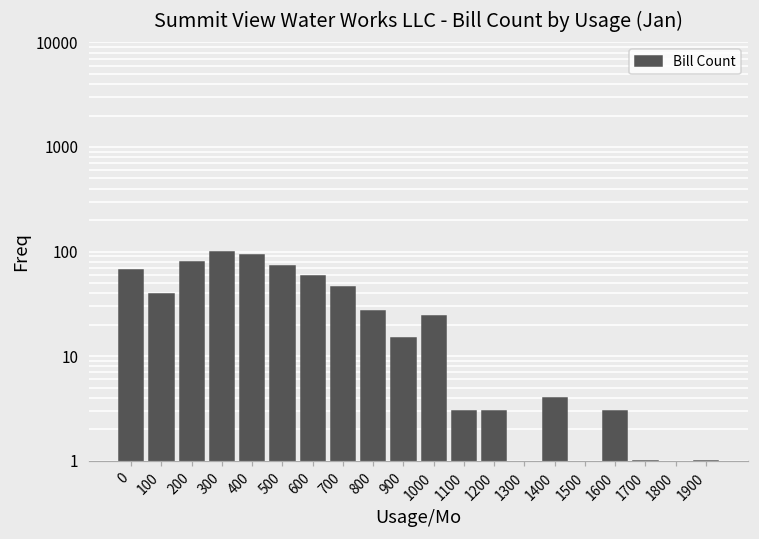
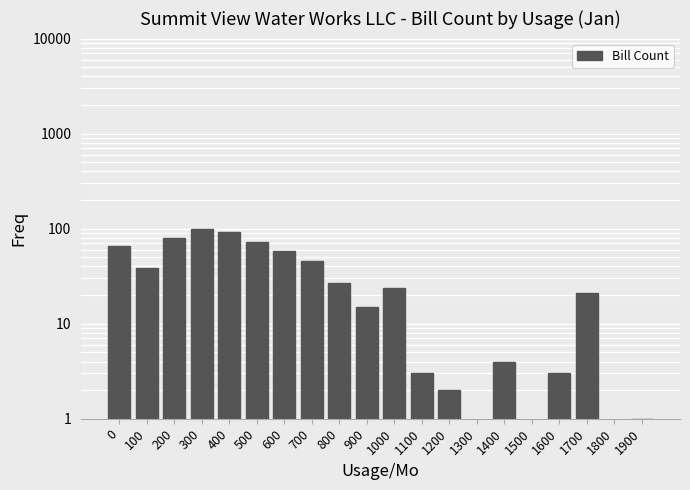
1200: 3 -> 2
1700: 1 -> 21
